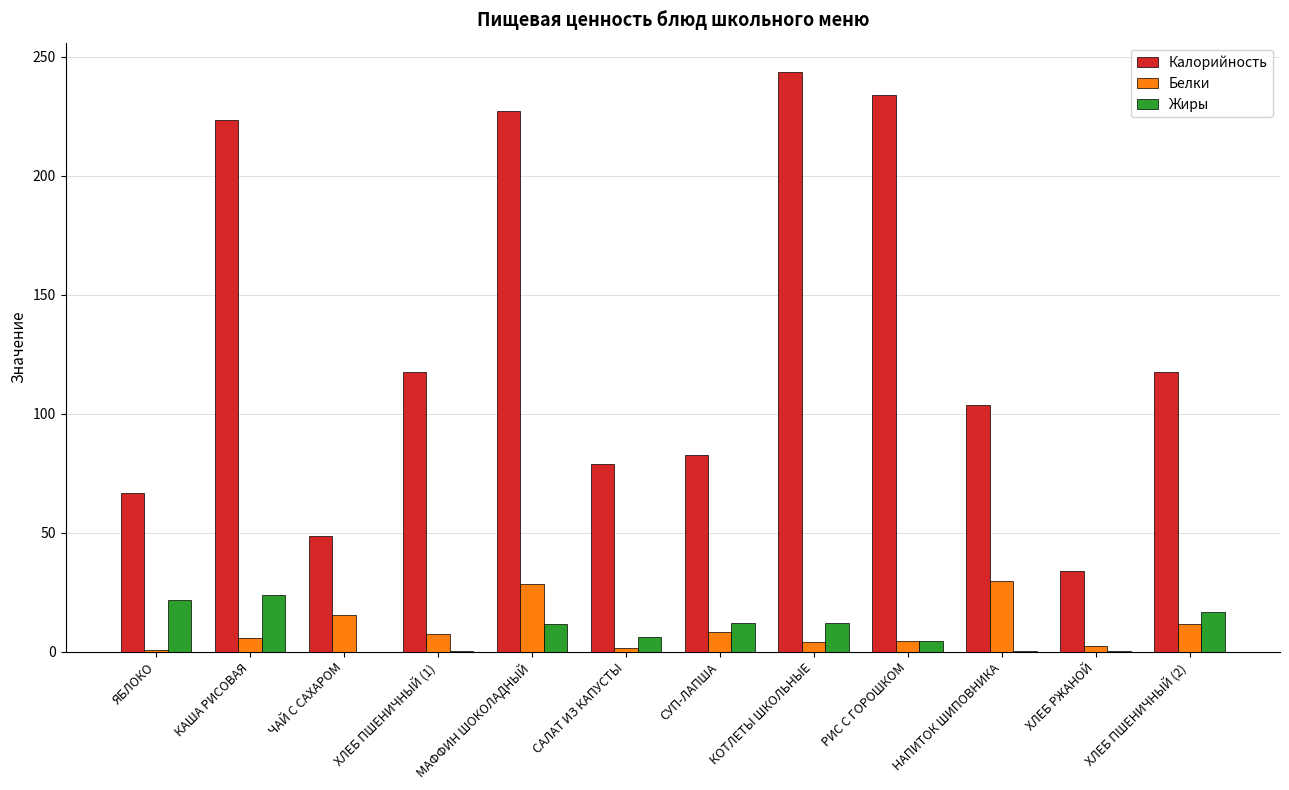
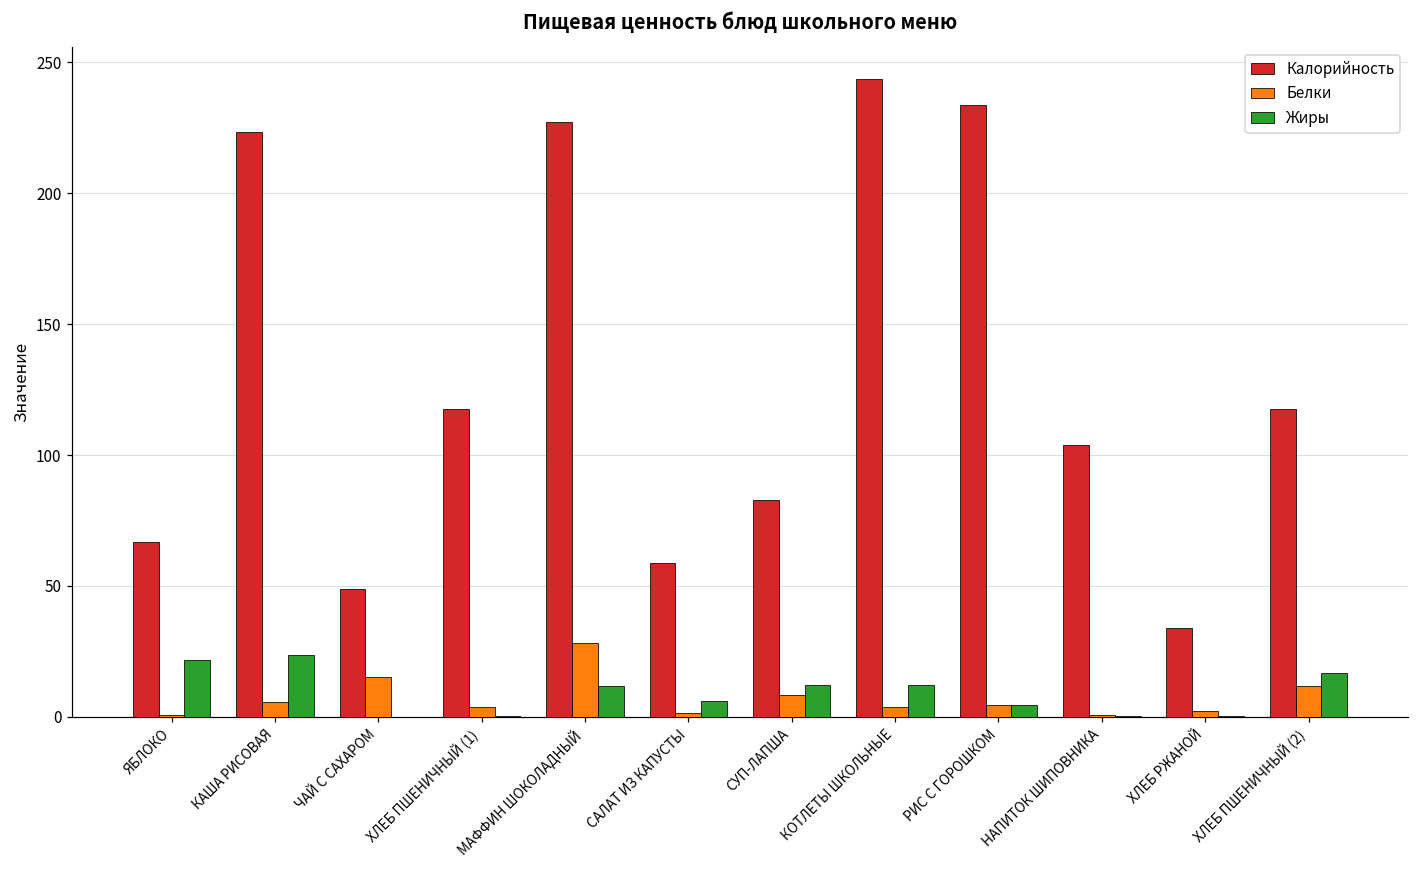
Белки, ХЛЕБ ПШЕНИЧНЫЙ (1): 7 -> 4
Калорийность, САЛАТ ИЗ КАПУСТЫ: 79 -> 59
Белки, НАПИТОК ШИПОВНИКА: 30 -> 1
